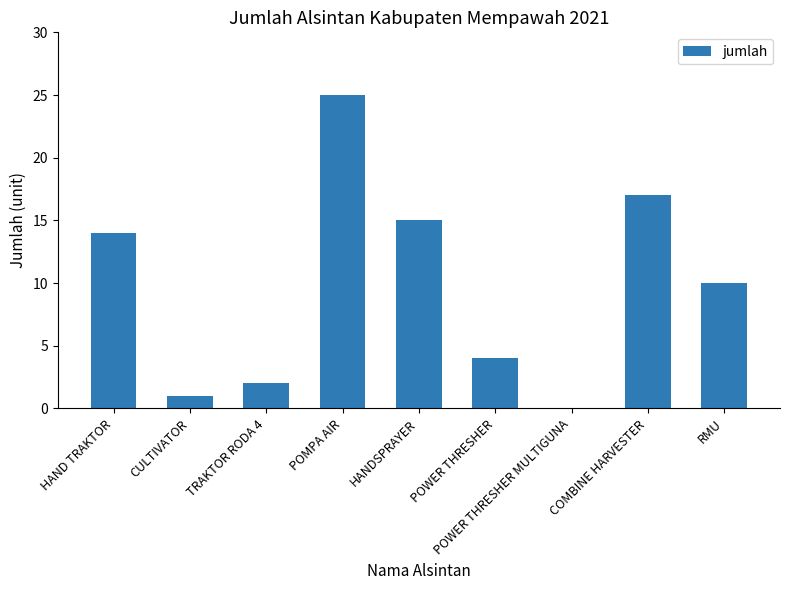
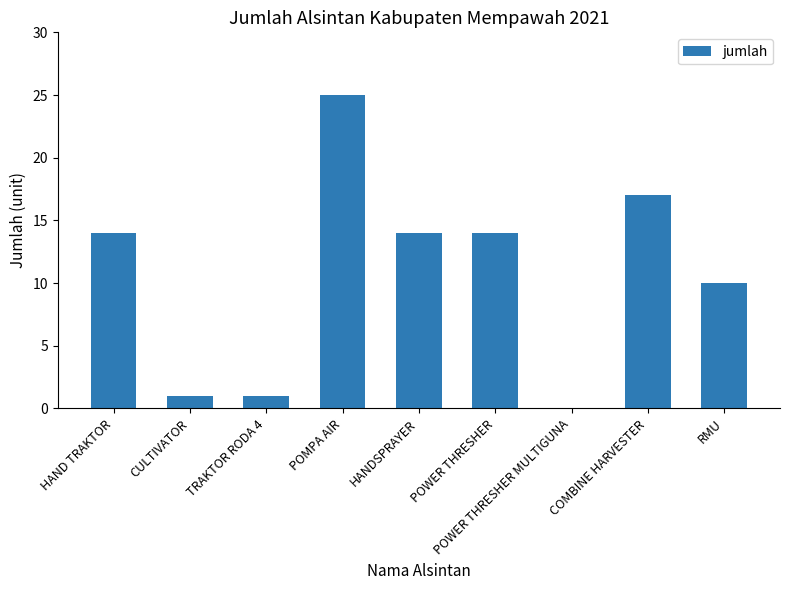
TRAKTOR RODA 4: 2 -> 1
HANDSPRAYER: 15 -> 14
POWER THRESHER: 4 -> 14
